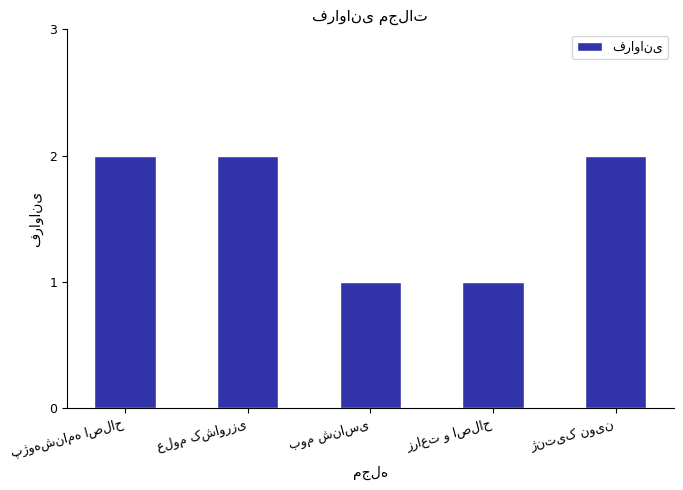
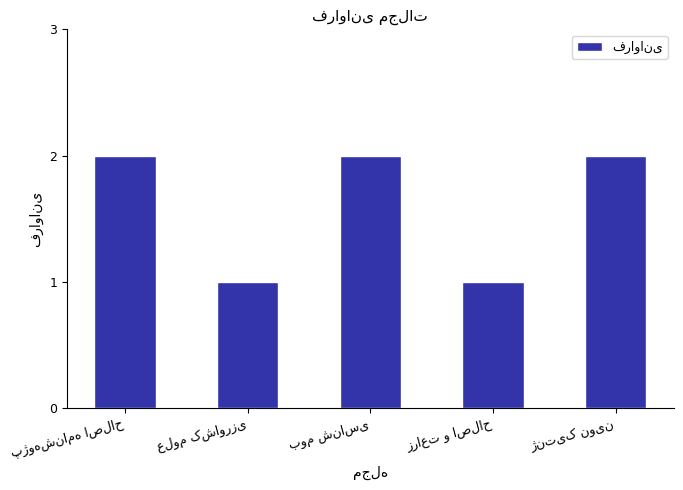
علوم کشاورزی: 2 -> 1
بوم شناسی: 1 -> 2
